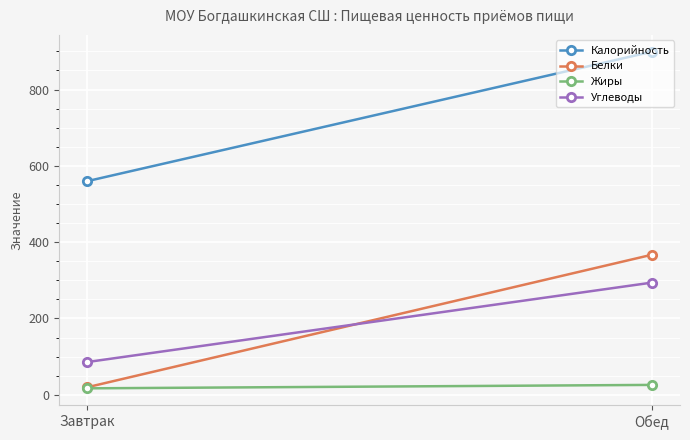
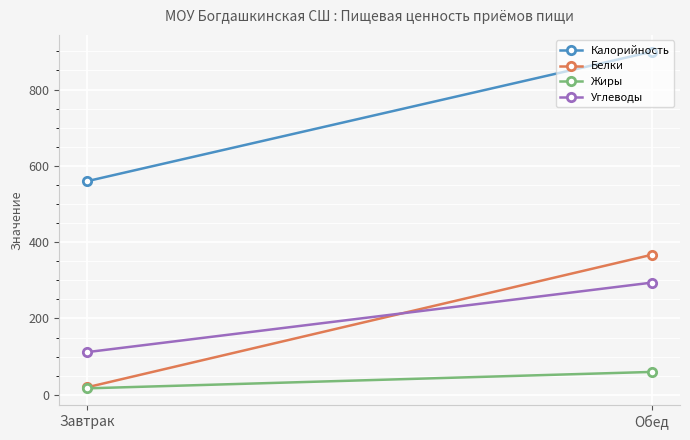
Углеводы, Завтрак: 90 -> 110
Жиры, Обед: 30 -> 60
